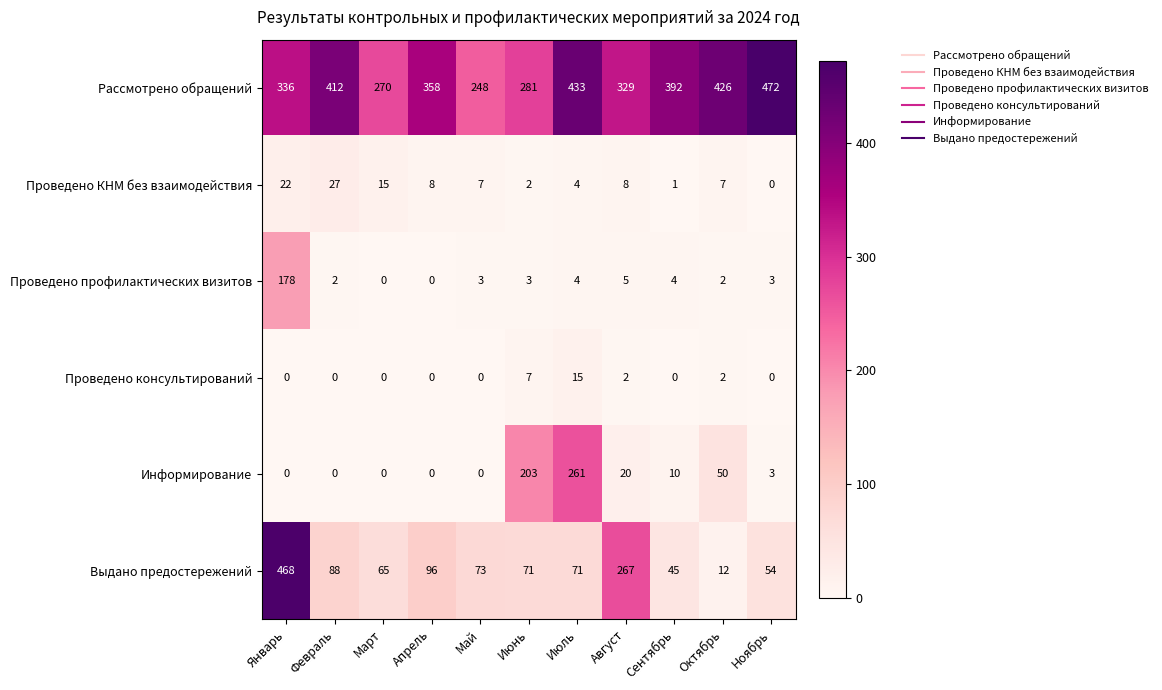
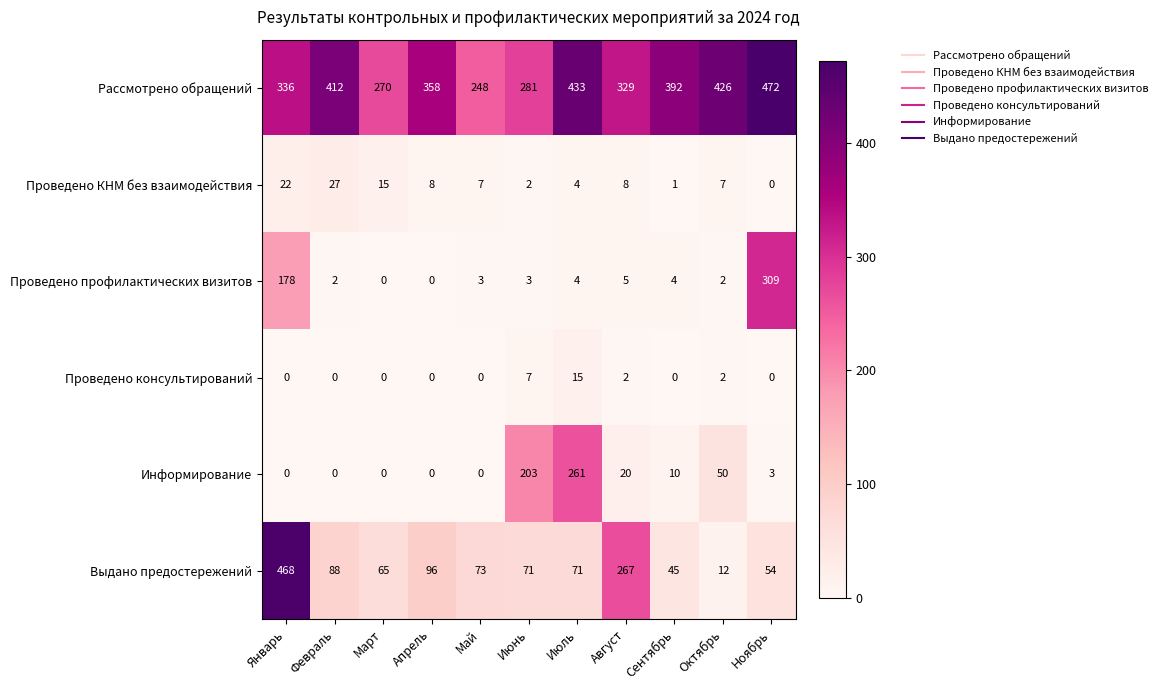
Проведено профилактических визитов, Ноябрь: 3 -> 309
